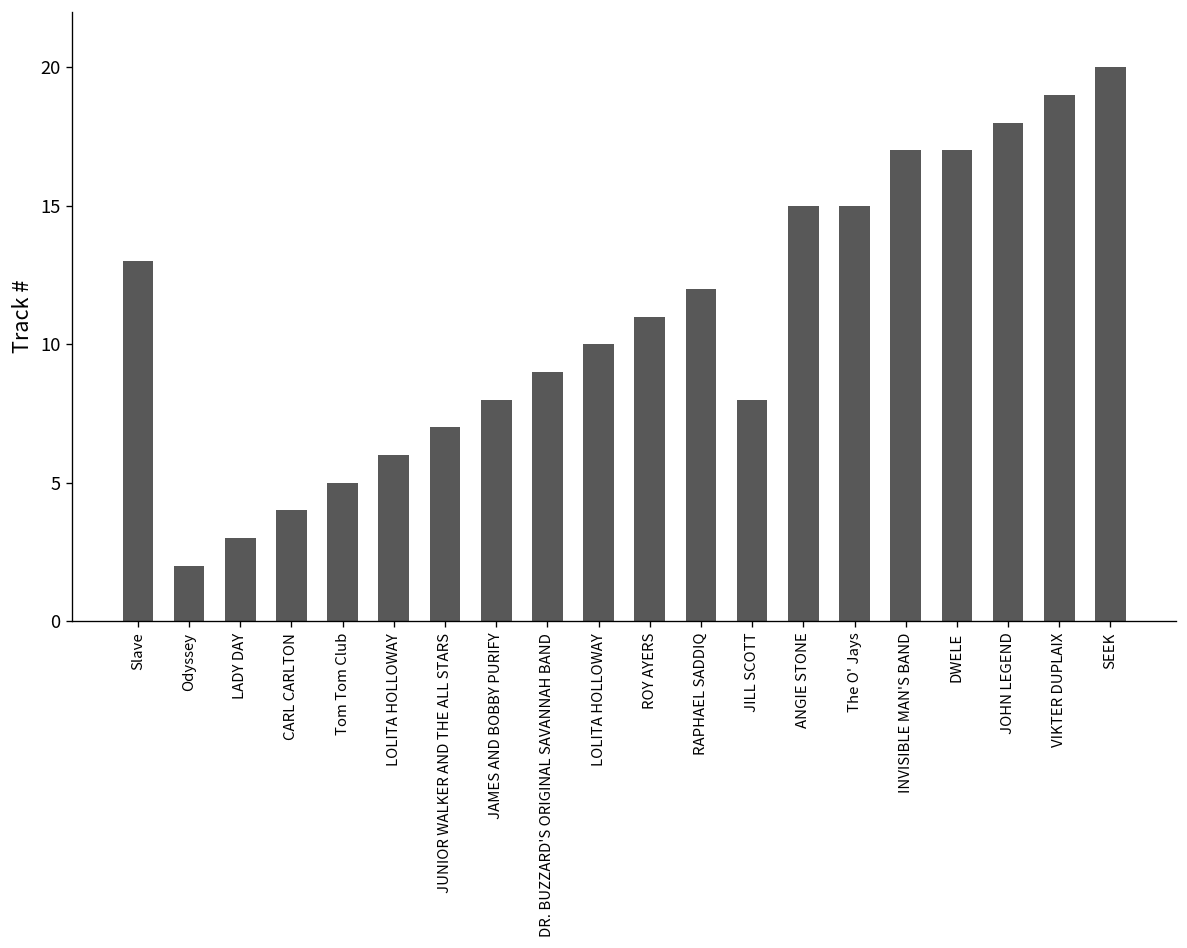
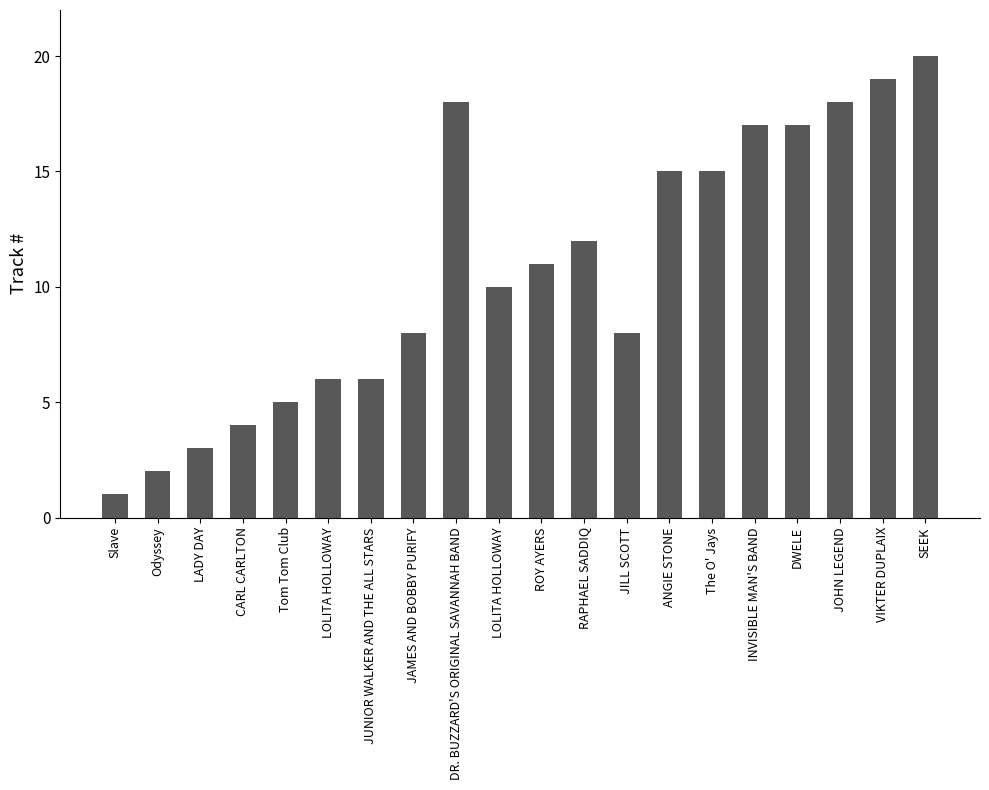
Slave: 13 -> 1
JUNIOR WALKER AND THE ALL STARS: 7 -> 6
DR. BUZZARD'S ORIGINAL SAVANNAH BAND: 9 -> 18
